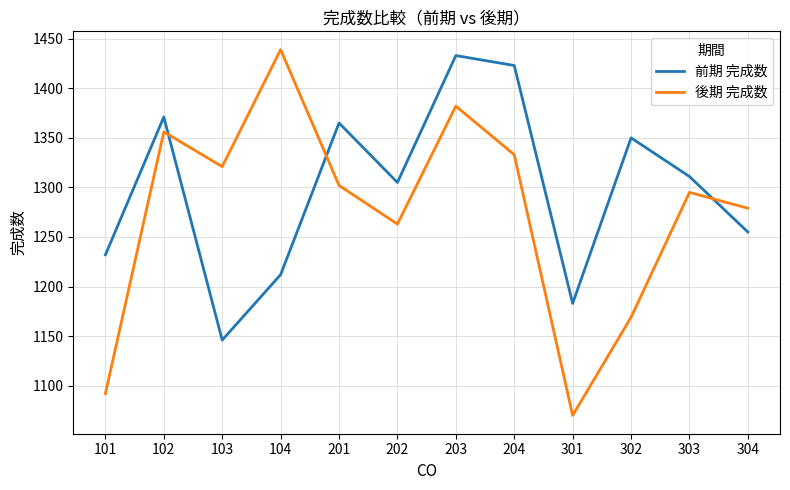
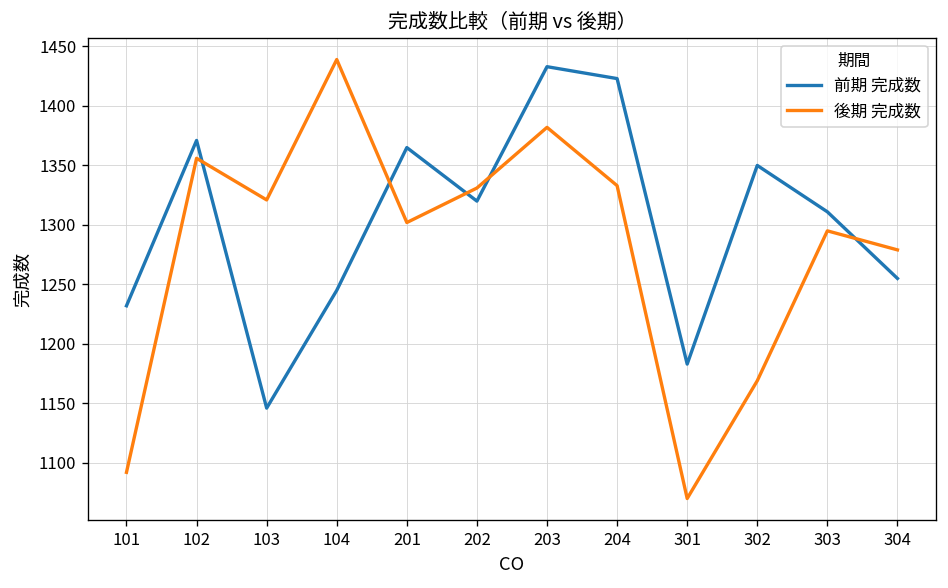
前期 完成数, 104: 1210 -> 1250
前期 完成数, 202: 1310 -> 1320
後期 完成数, 202: 1260 -> 1330
